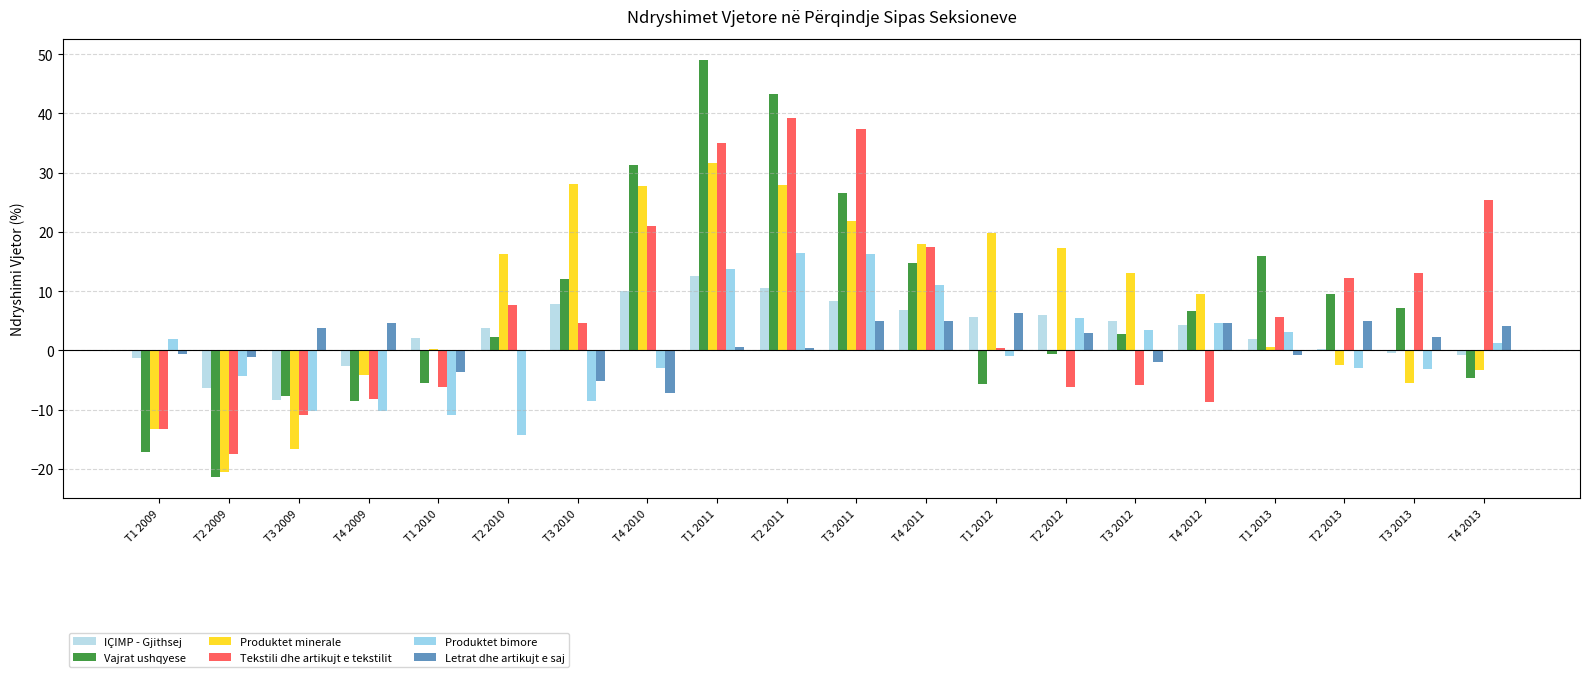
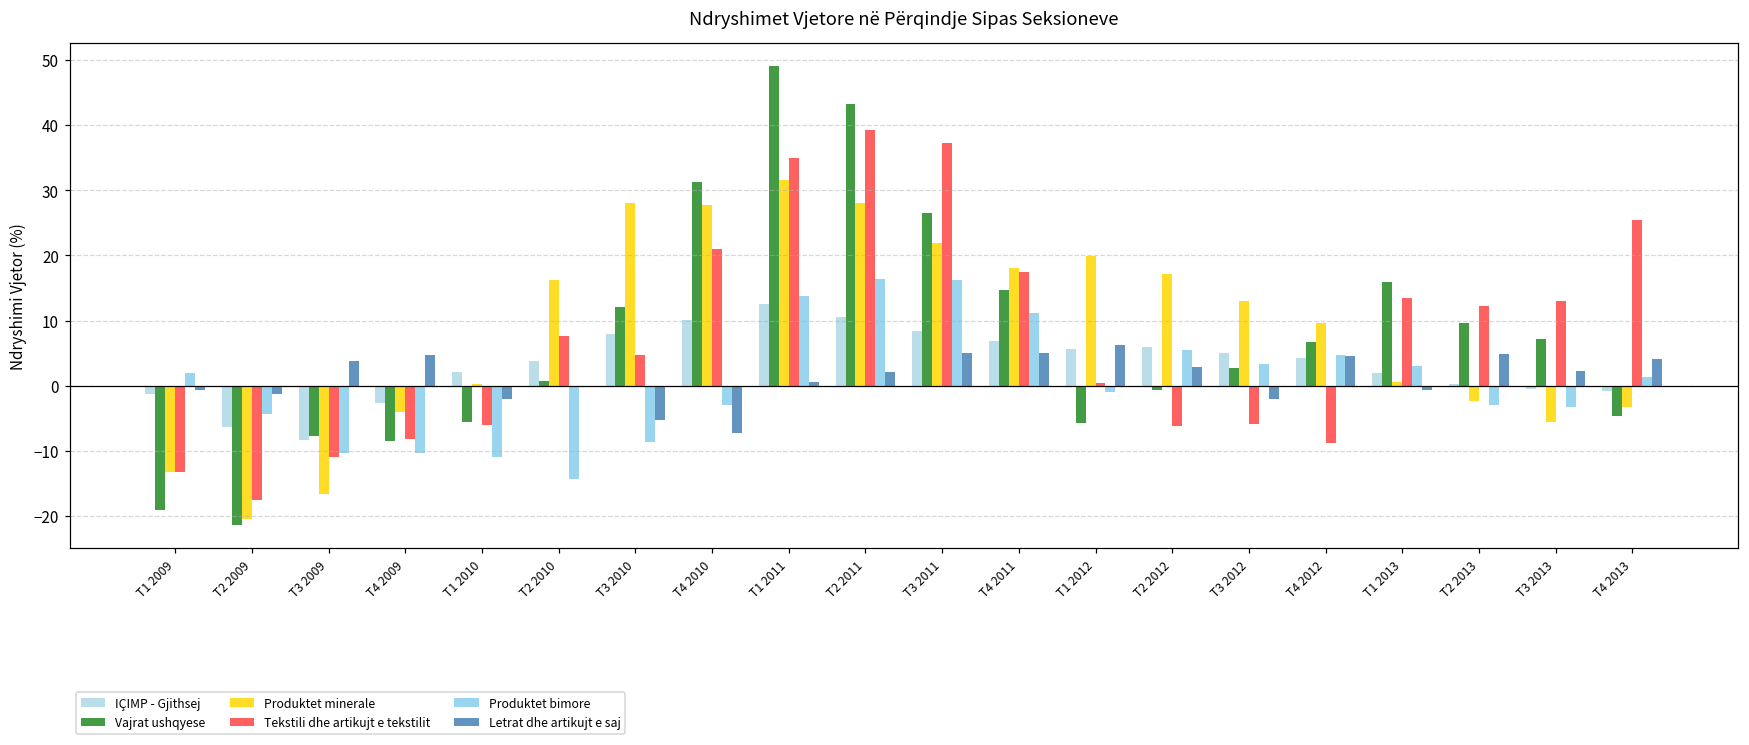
Vajrat ushqyese, T1 2009: -17 -> -19
Letrat dhe artikujt e saj, T1 2010: -4 -> -2
Vajrat ushqyese, T2 2010: 2 -> 1
Letrat dhe artikujt e saj, T2 2011: 0 -> 2
Tekstili dhe artikujt e tekstilit, T1 2013: 6 -> 13
